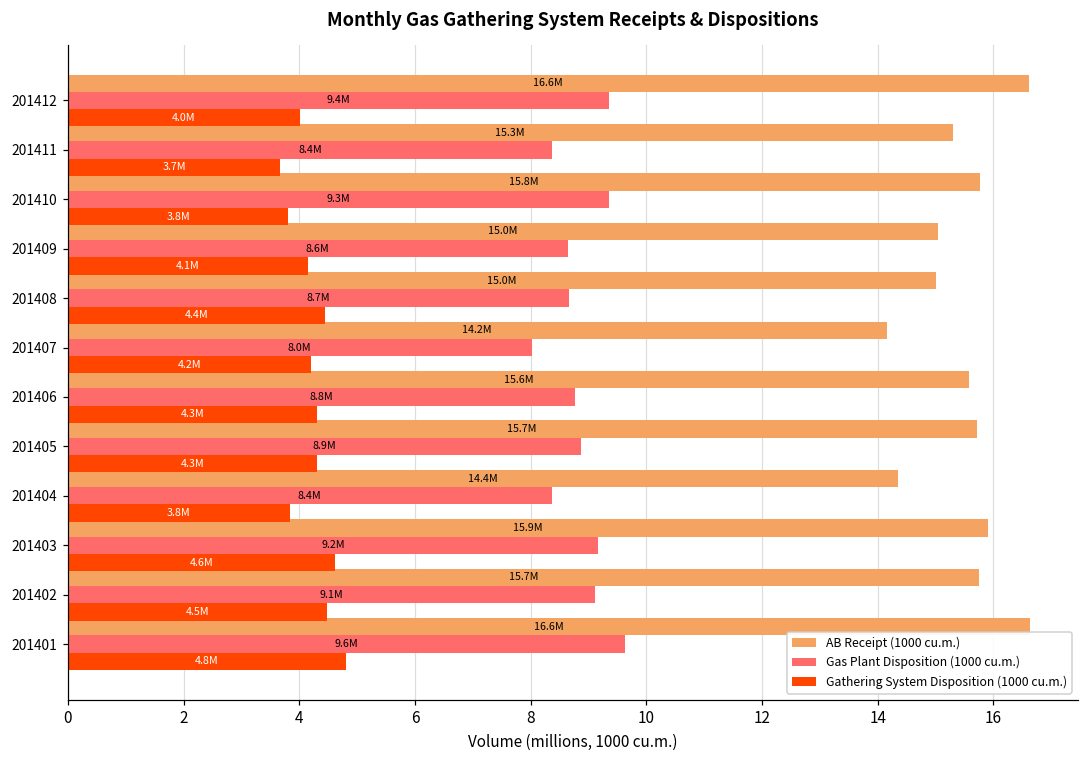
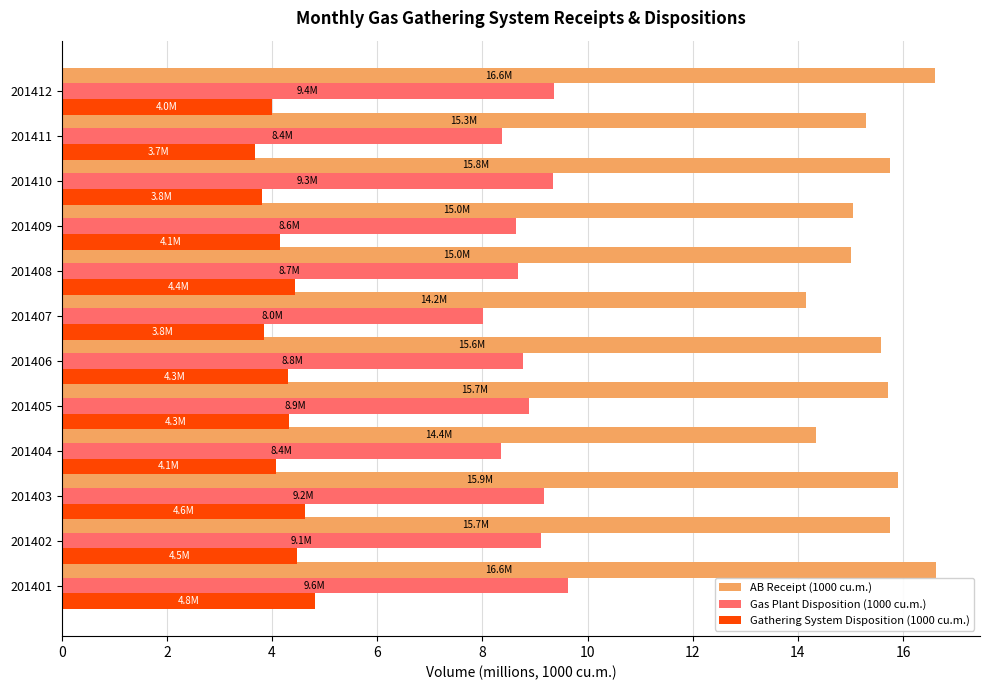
Gathering System Disposition (1000 cu.m.), 201407: 4.2M -> 3.8M
Gathering System Disposition (1000 cu.m.), 201404: 3.8M -> 4.1M
